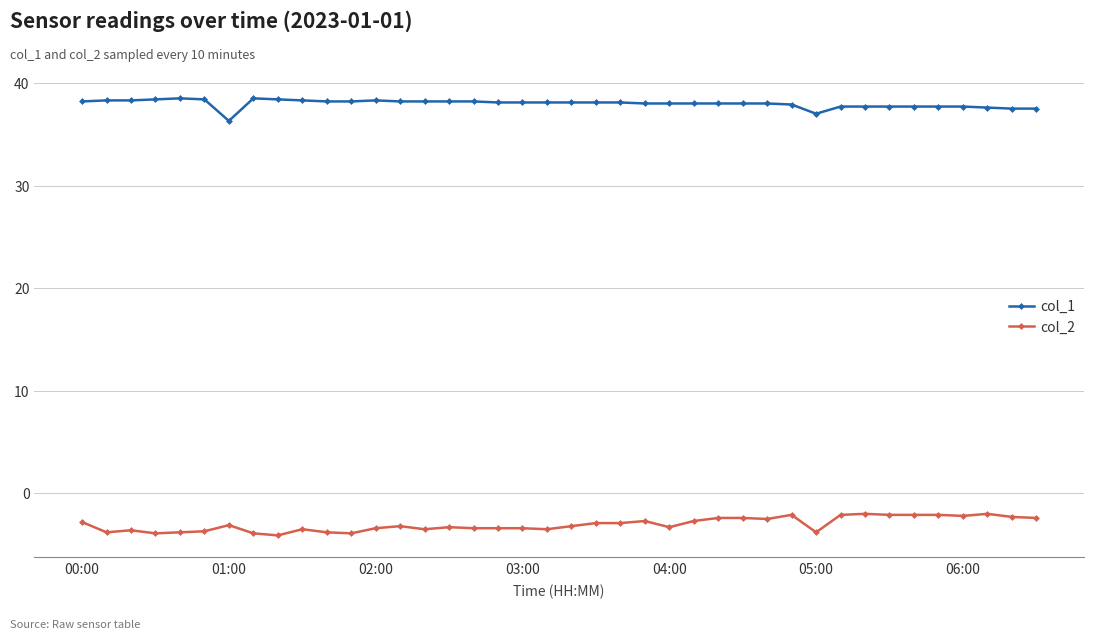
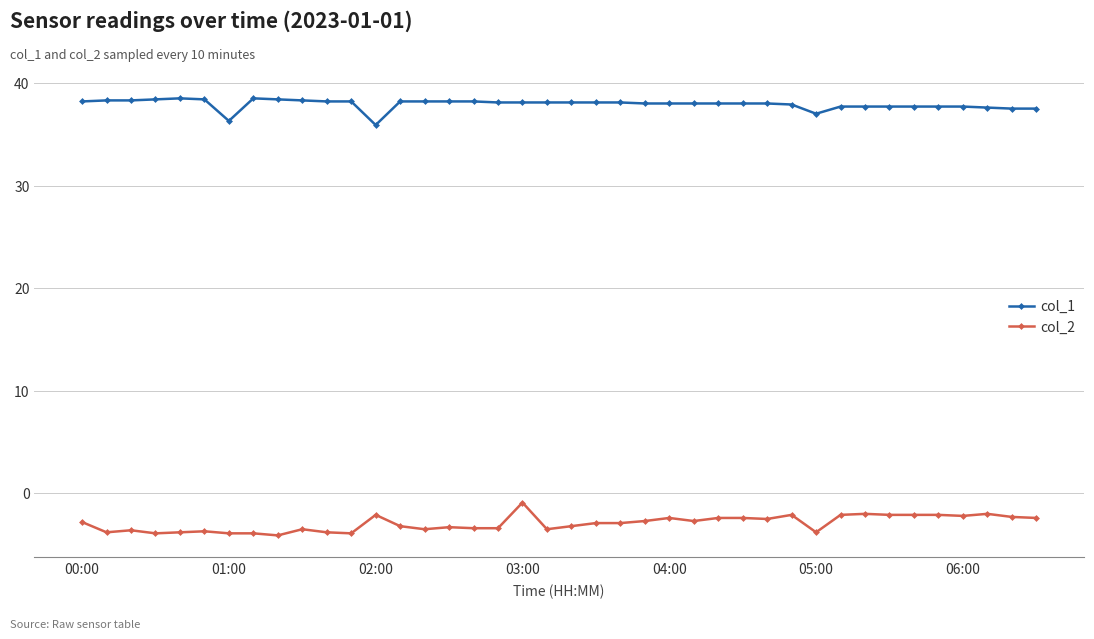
col_2, 01:00: -3.1 -> -3.9
col_1, 02:00: 38.3 -> 35.9
col_2, 02:00: -3.4 -> -2.1
col_2, 03:00: -3.4 -> -0.9
col_2, 04:00: -3.3 -> -2.4
